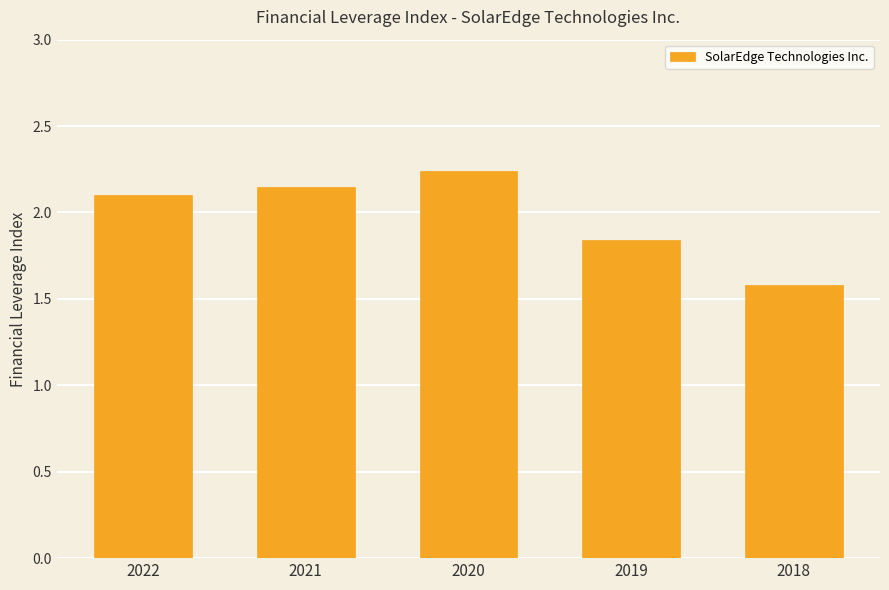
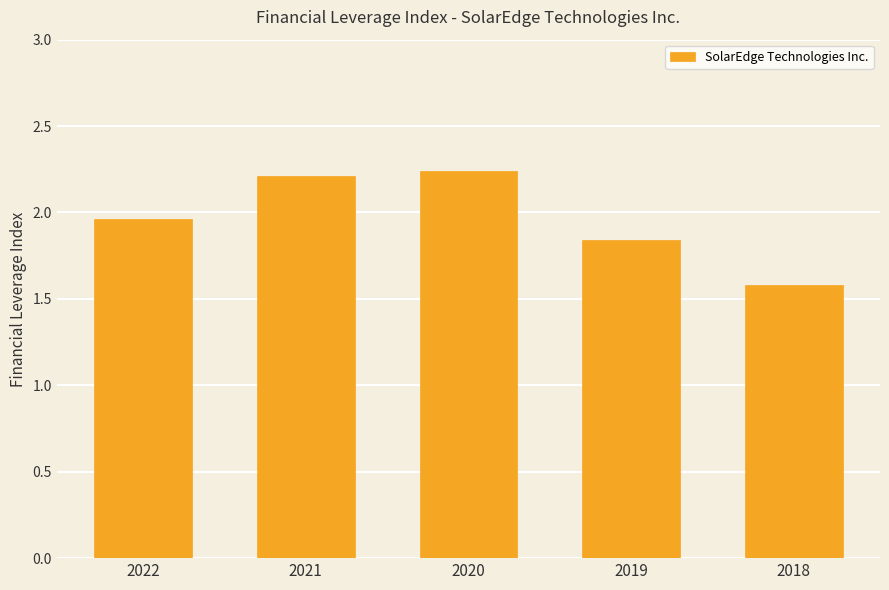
2022: 2.10 -> 1.96
2021: 2.15 -> 2.21
